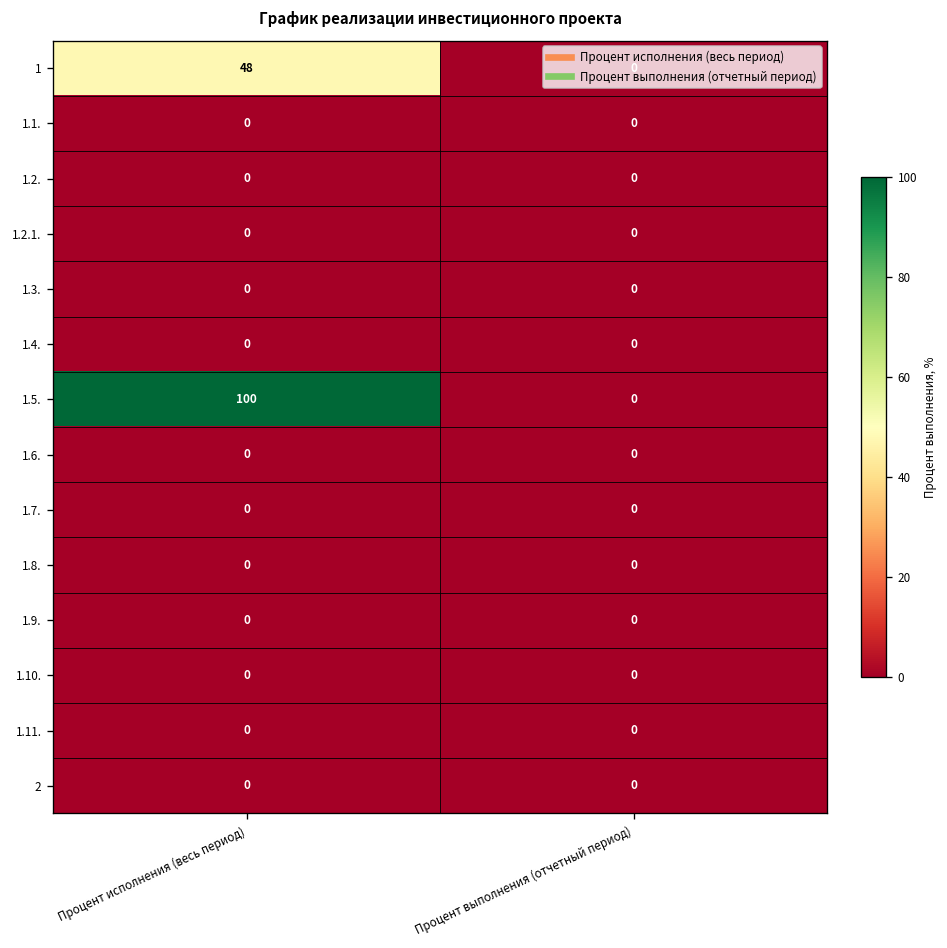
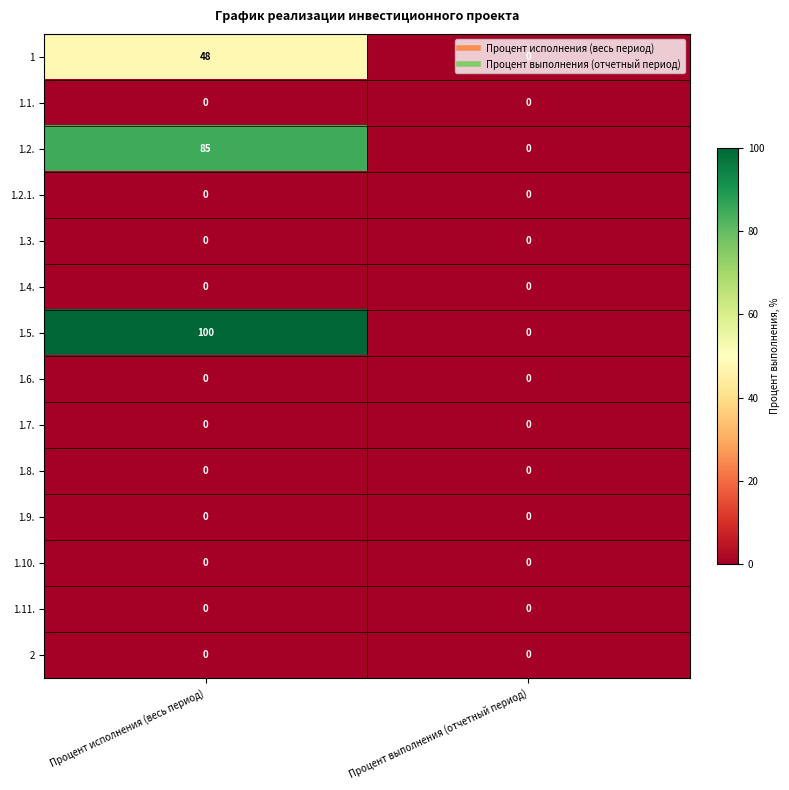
1.2., Процент исполнения (весь период): 0 -> 85
